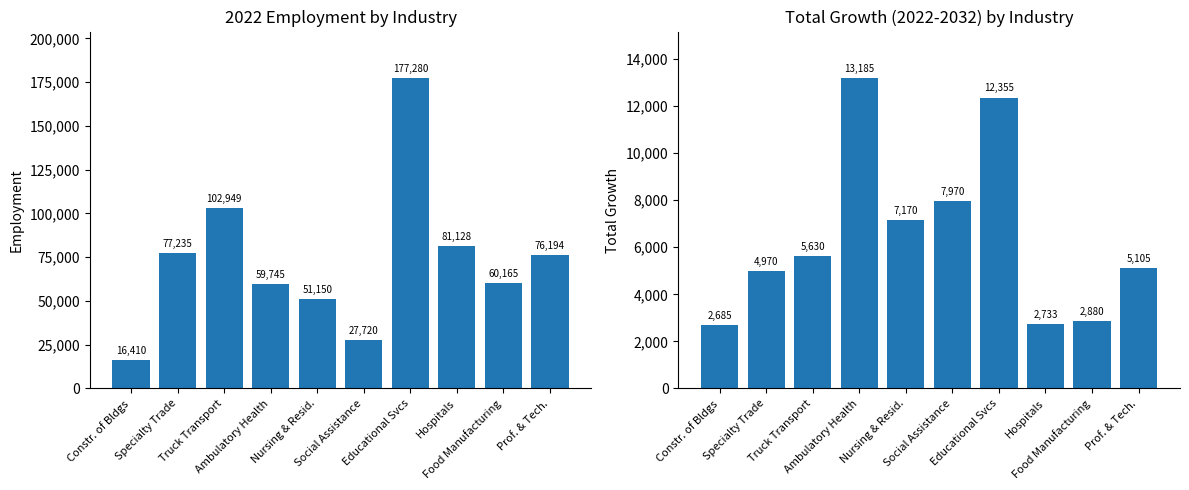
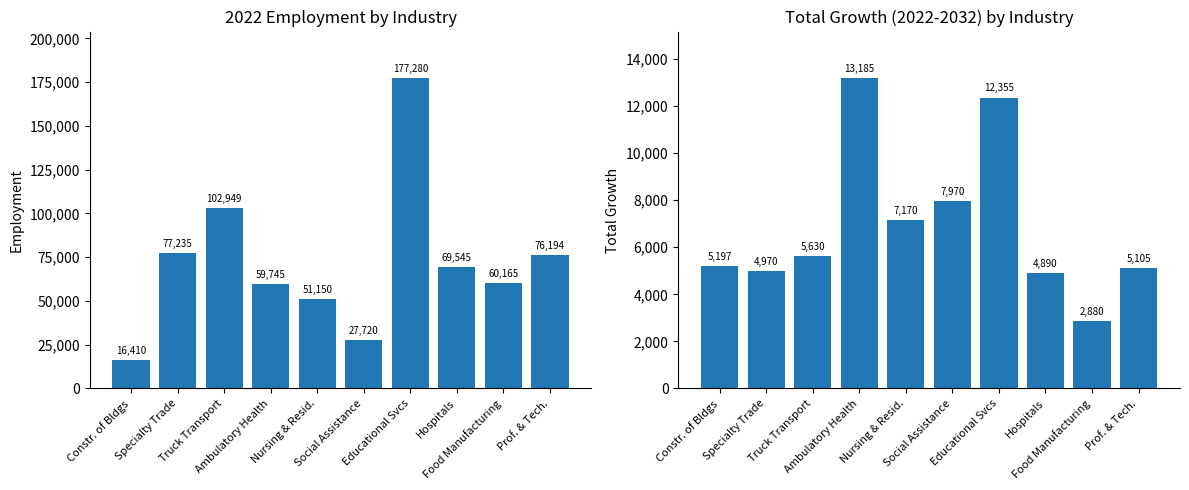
2022 Employment by Industry, Hospitals: 81,128 -> 69,545
Total Growth (2022-2032) by Industry, Constr. of Bldgs: 2,685 -> 5,197
Total Growth (2022-2032) by Industry, Hospitals: 2,733 -> 4,890
